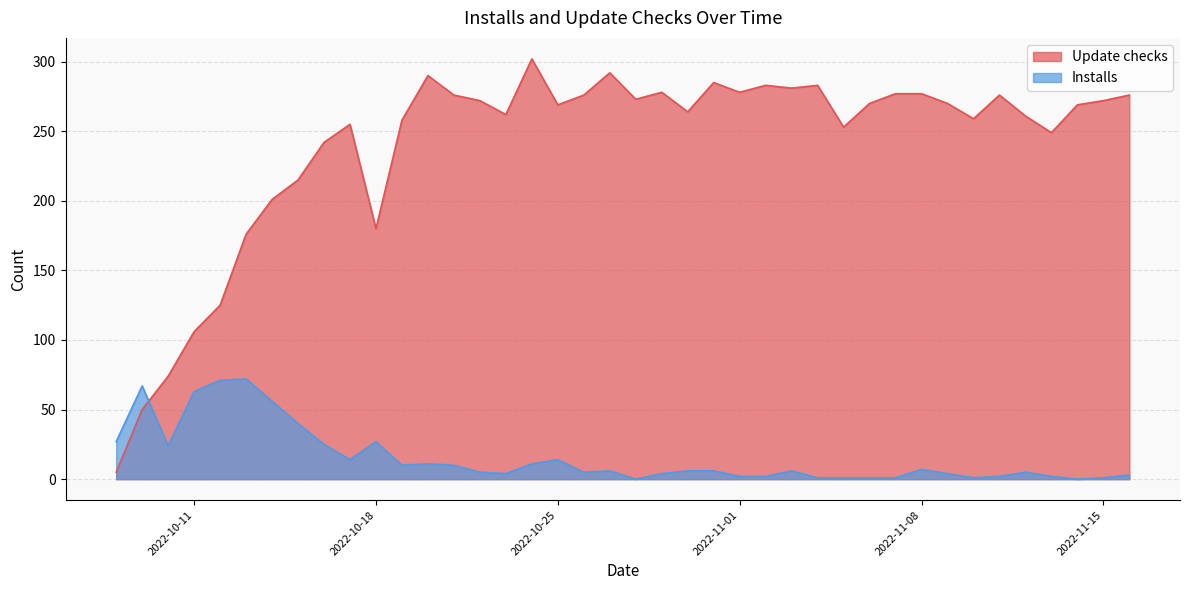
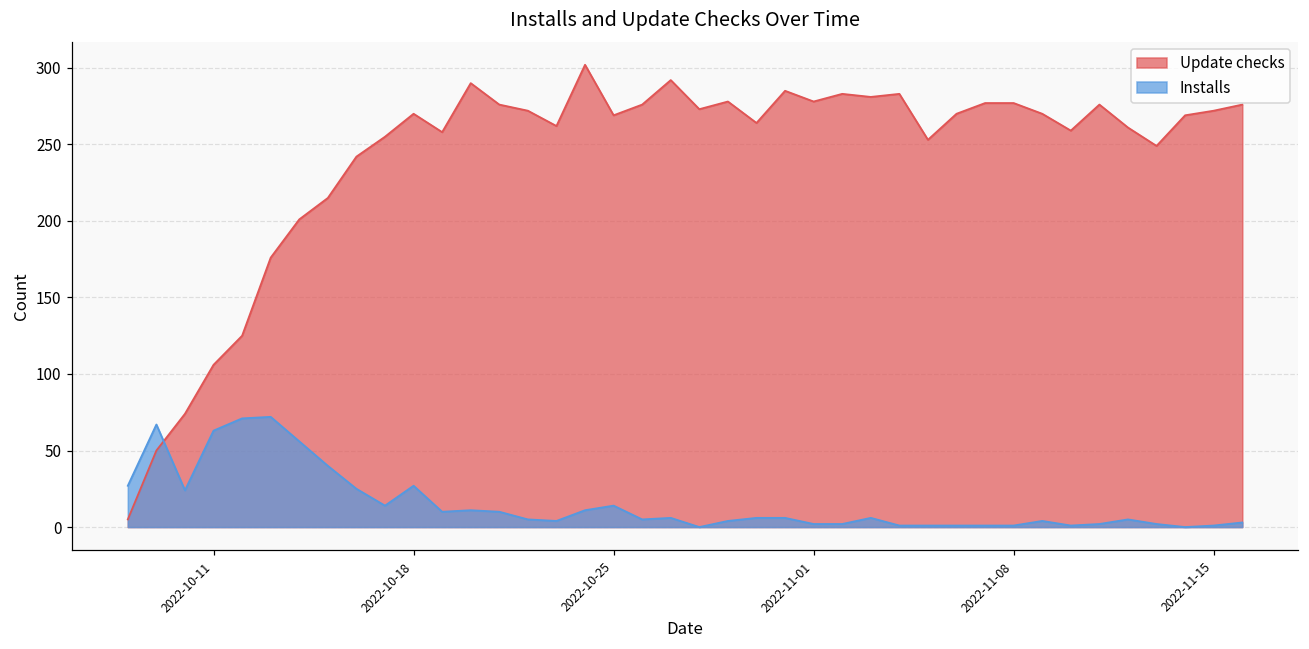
Update checks, 2022-10-18: 180 -> 270
Installs, 2022-11-08: 7 -> 1
